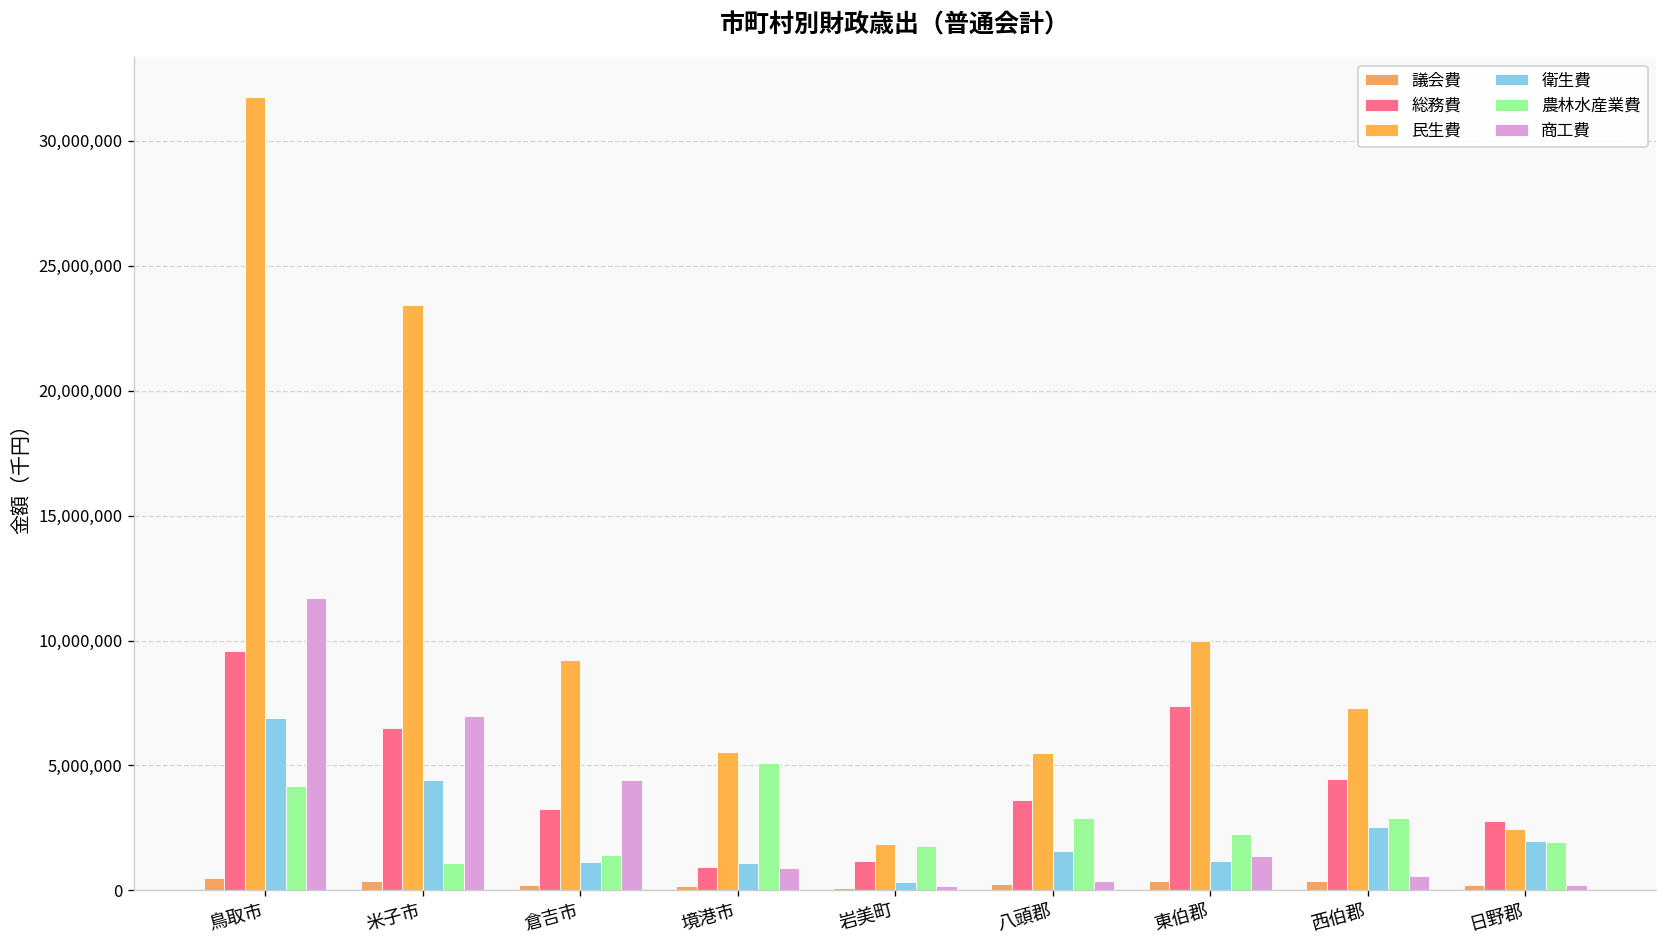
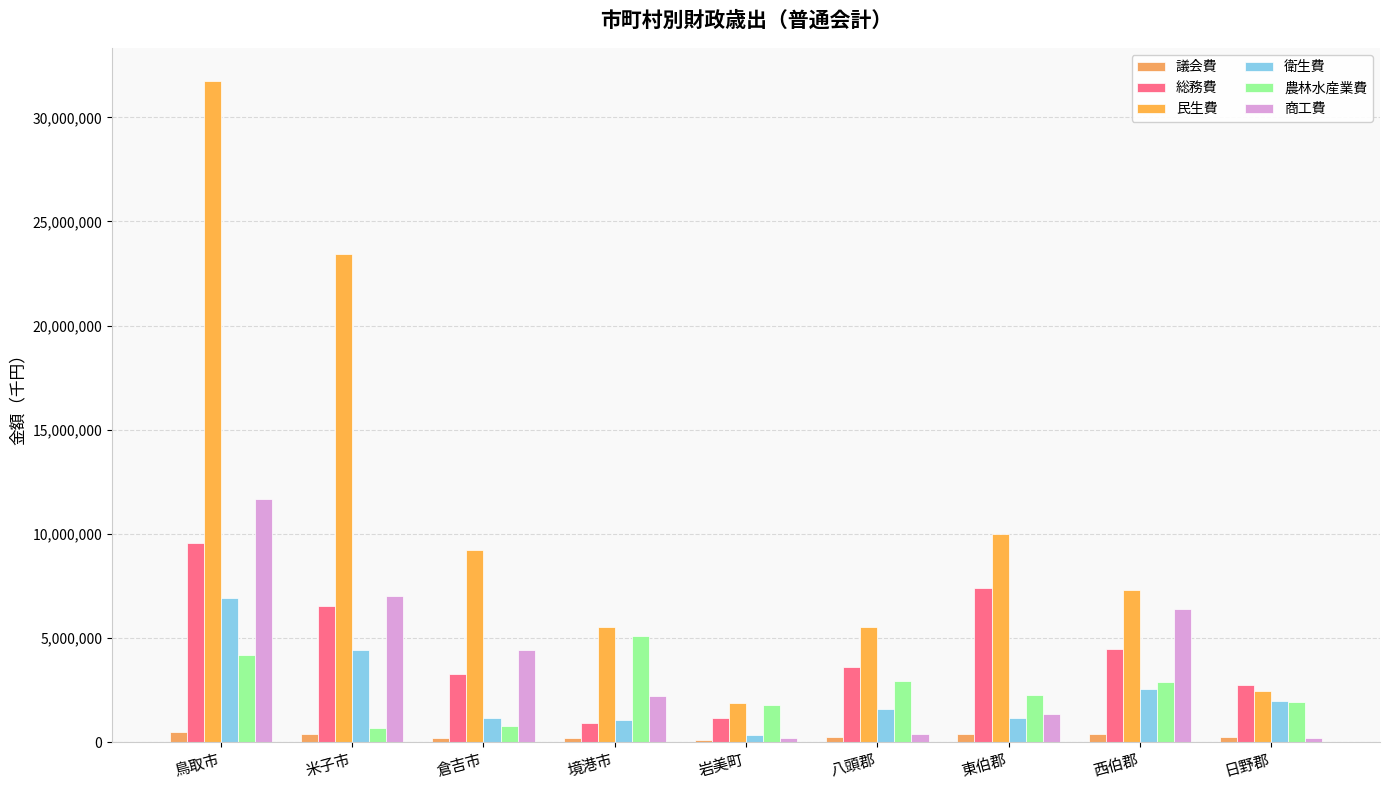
農林水産業費, 米子市: 1,100,000 -> 700,000
農林水産業費, 倉吉市: 1,400,000 -> 800,000
商工費, 境港市: 900,000 -> 2,200,000
商工費, 西伯郡: 600,000 -> 6,400,000
